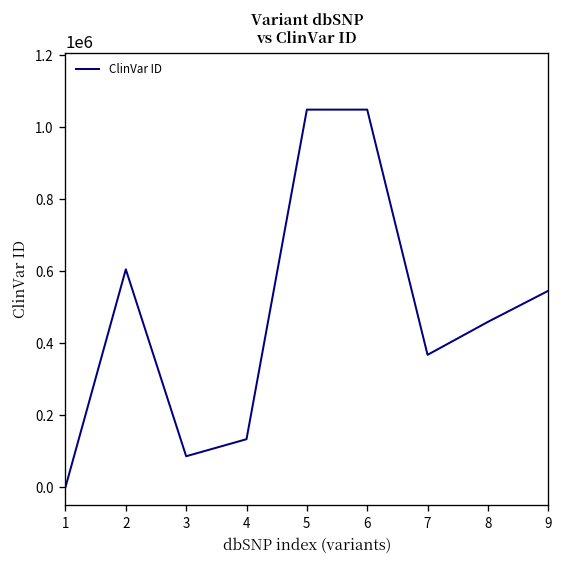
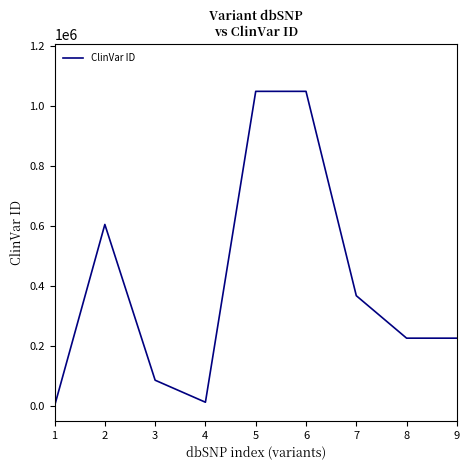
4: 130000 -> 10000
8: 460000 -> 230000
9: 550000 -> 230000
